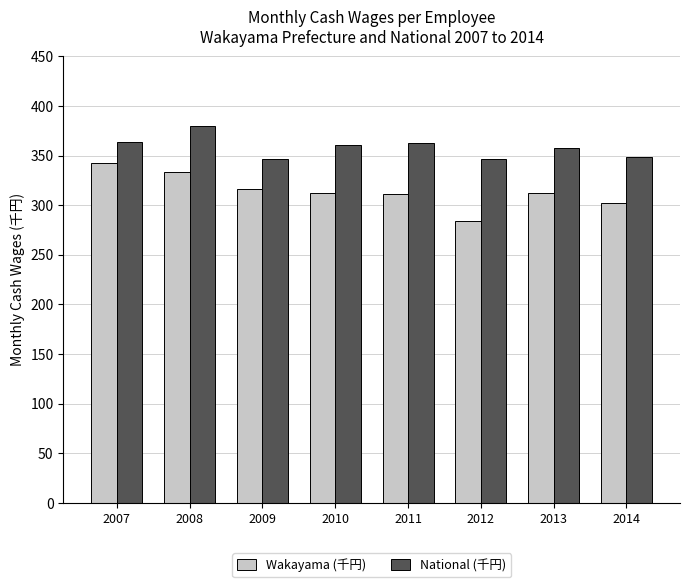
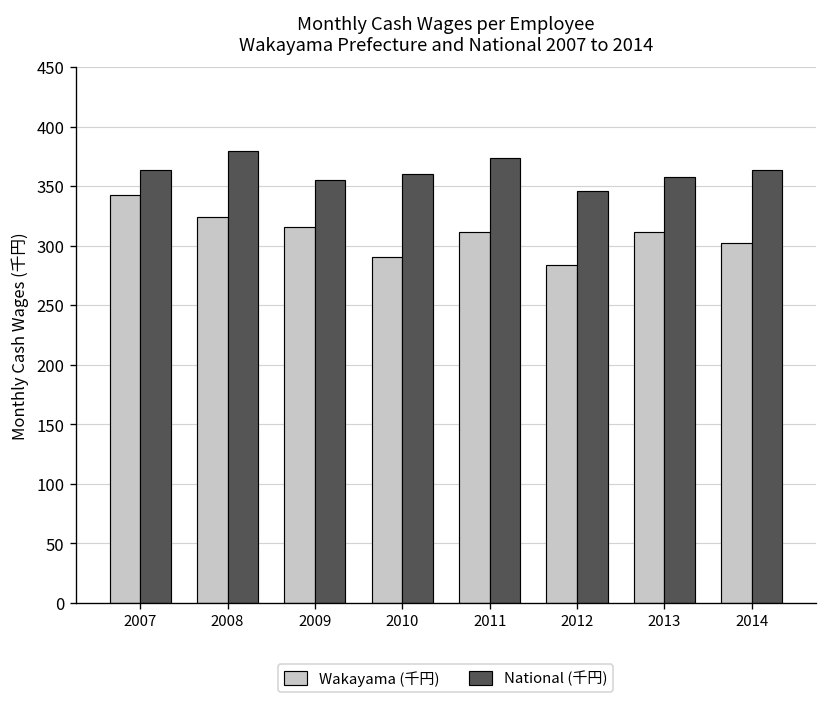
Wakayama (千円), 2008: 330 -> 320
National (千円), 2009: 350 -> 360
Wakayama (千円), 2010: 310 -> 290
National (千円), 2011: 360 -> 370
National (千円), 2014: 350 -> 360
